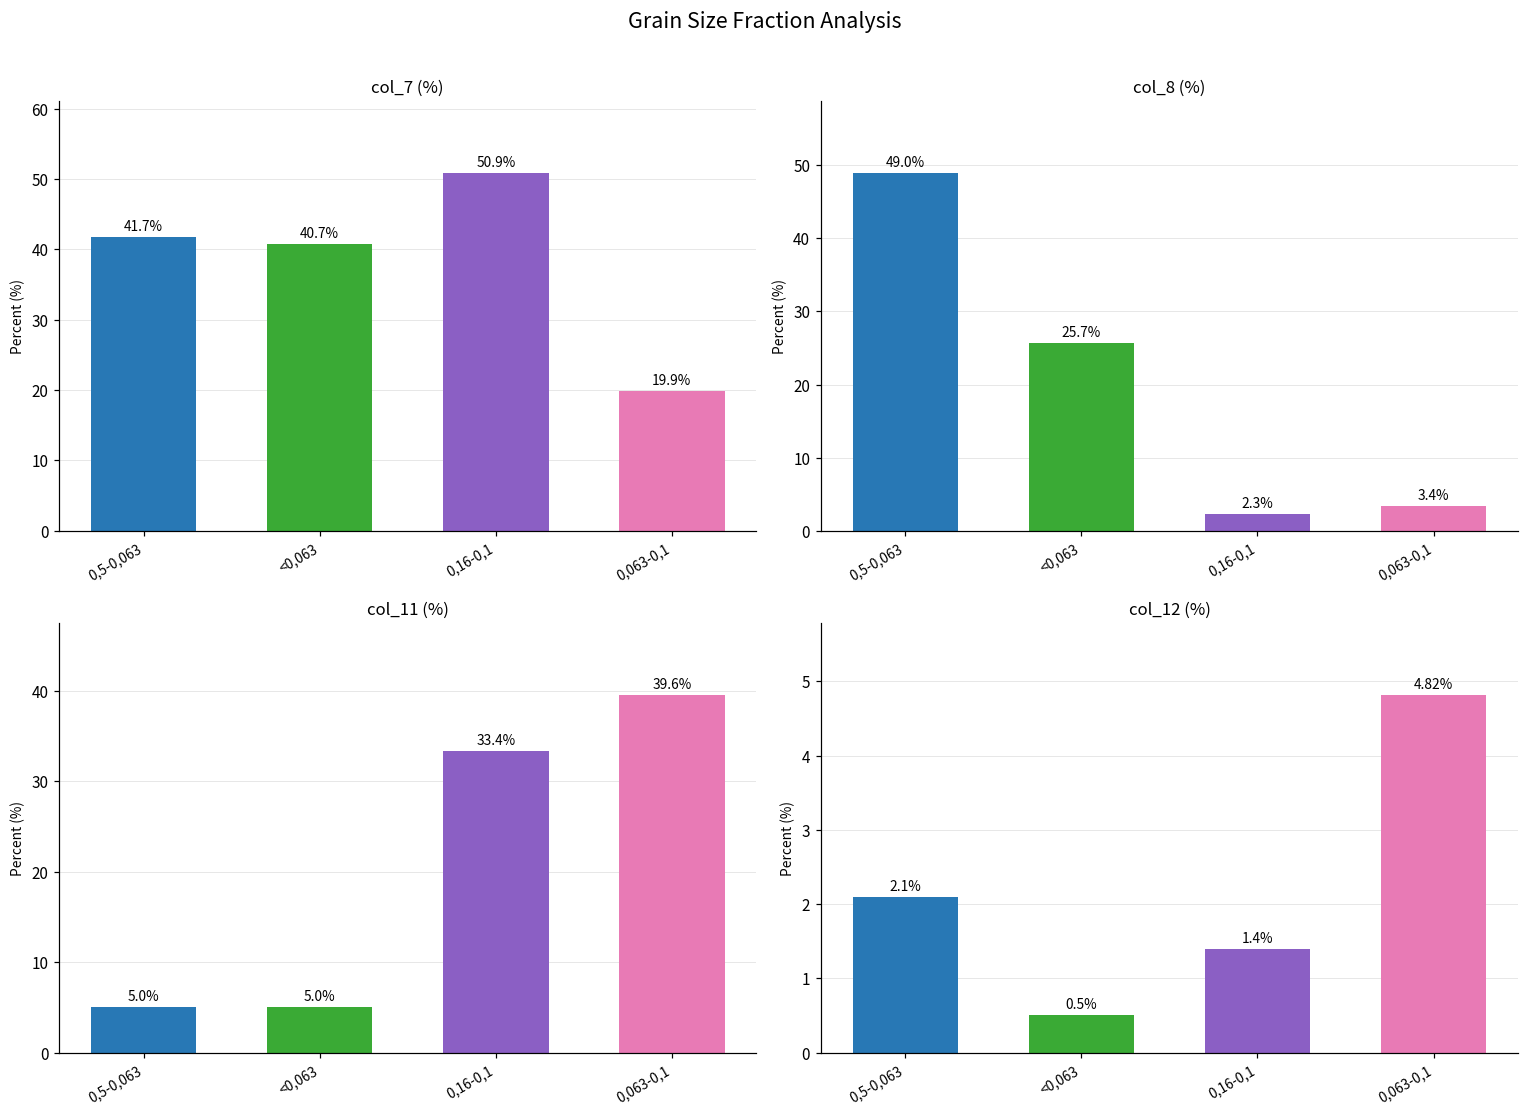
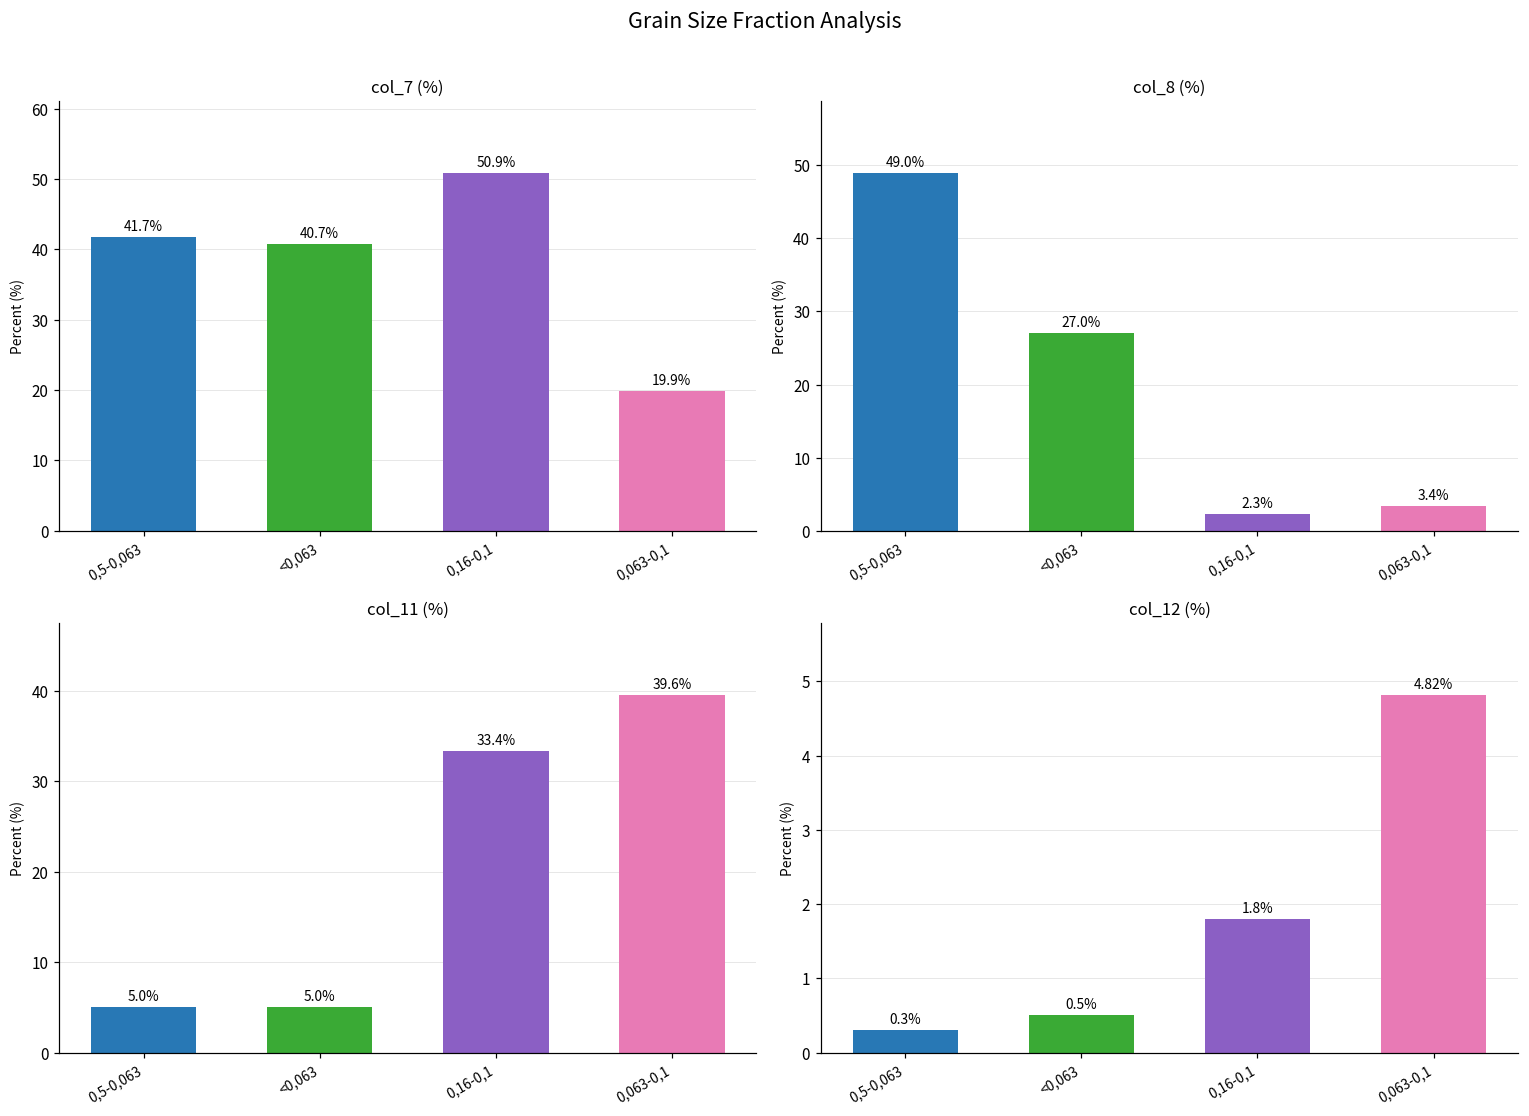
col_8 (%), <0,063: 25.7% -> 27.0%
col_12 (%), 0,5-0,063: 2.1% -> 0.3%
col_12 (%), 0,16-0,1: 1.4% -> 1.8%
